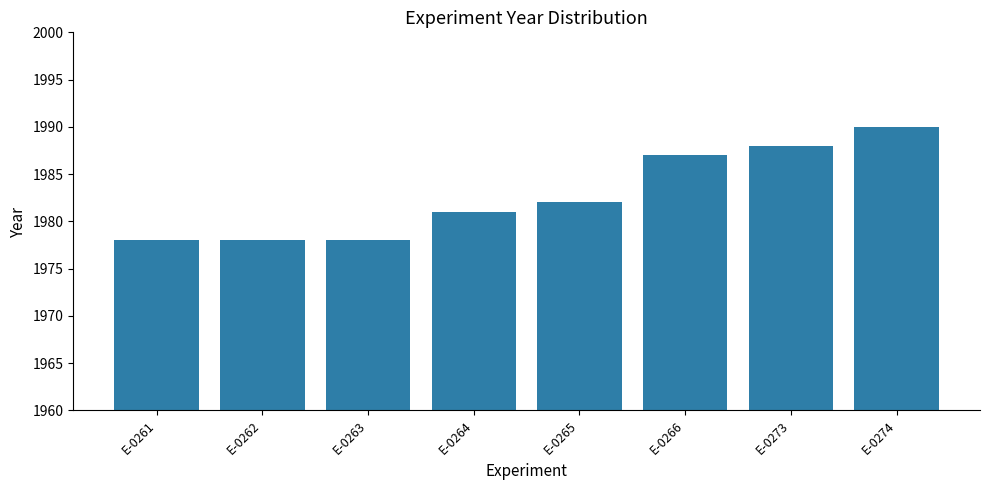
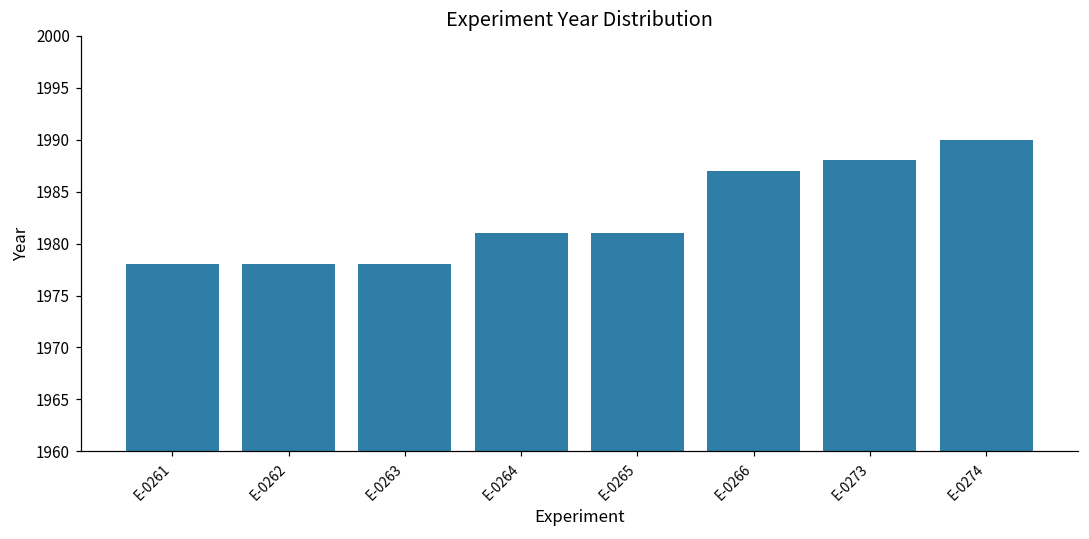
E-0265: 1982 -> 1981
